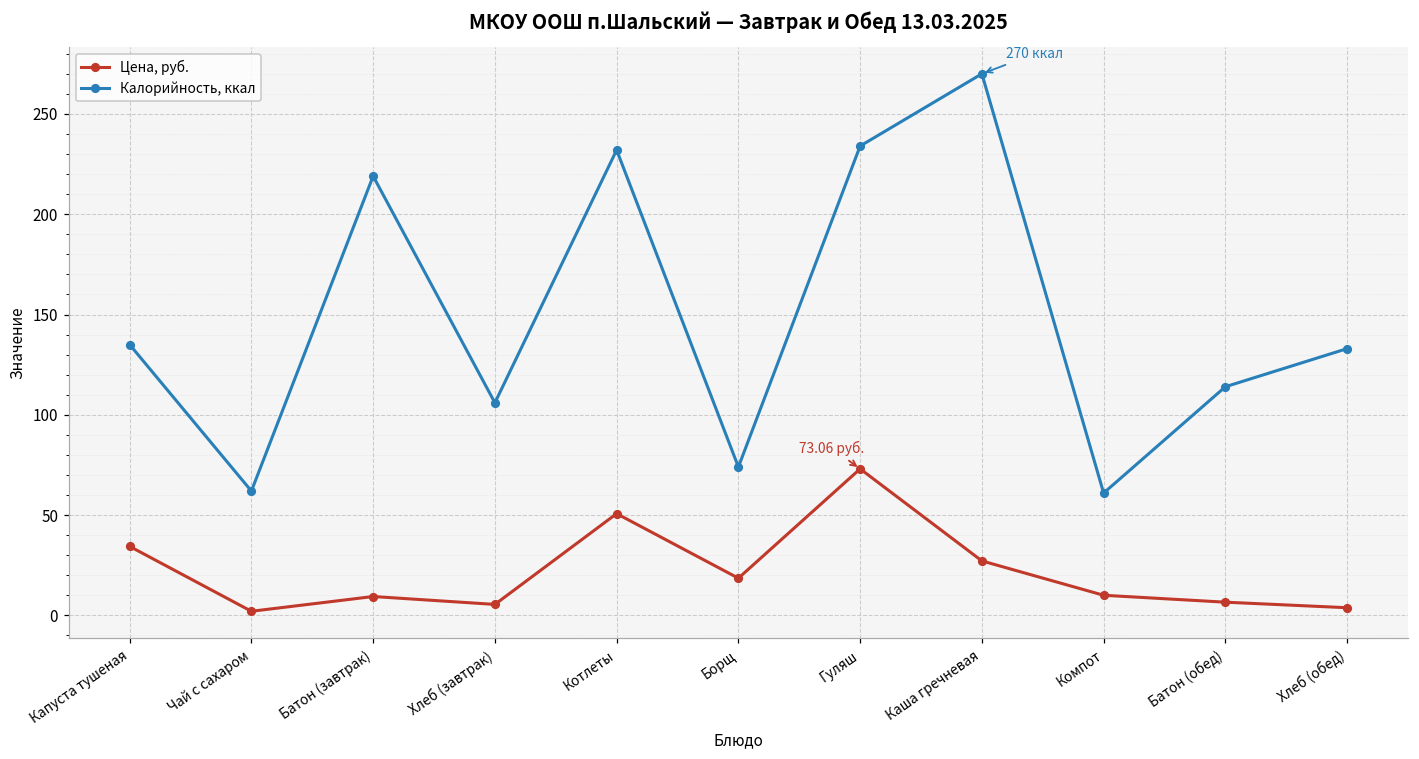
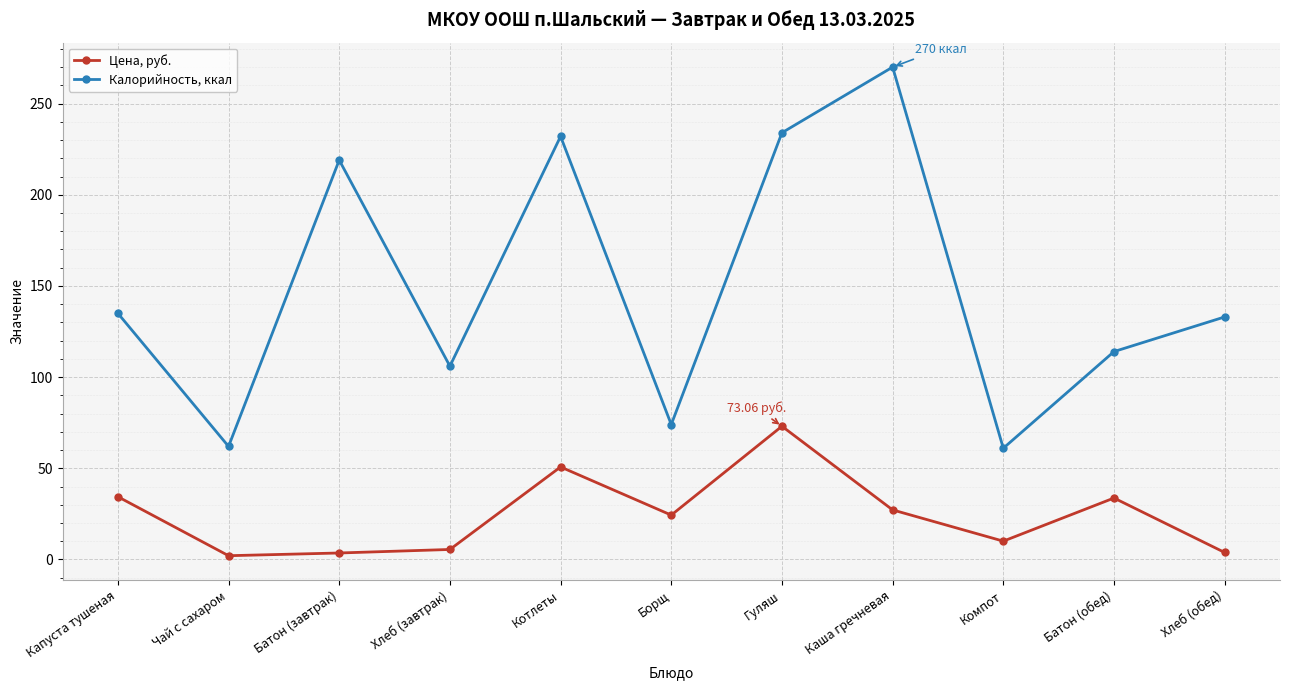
Цена, руб., Батон (завтрак): 9 -> 4
Цена, руб., Борщ: 19 -> 24
Цена, руб., Батон (обед): 7 -> 34
